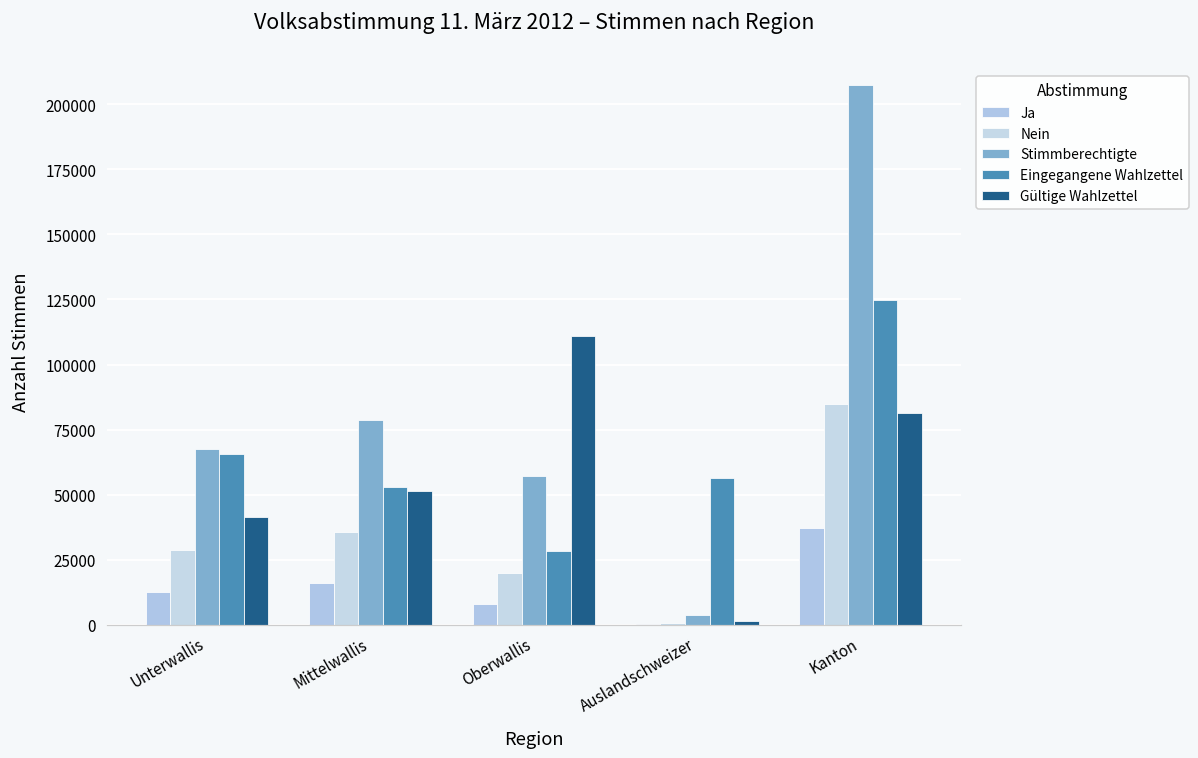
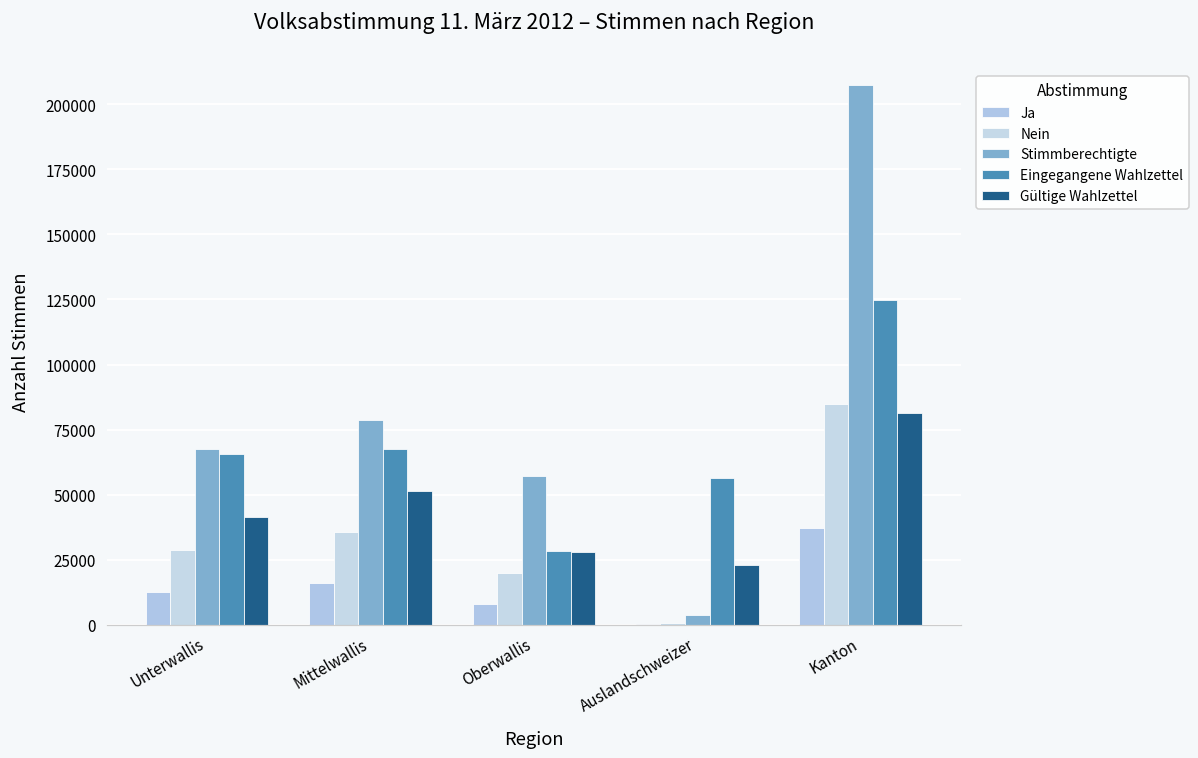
Eingegangene Wahlzettel, Mittelwallis: 53000 -> 67000
Gültige Wahlzettel, Oberwallis: 111000 -> 28000
Gültige Wahlzettel, Auslandschweizer: 1000 -> 23000
